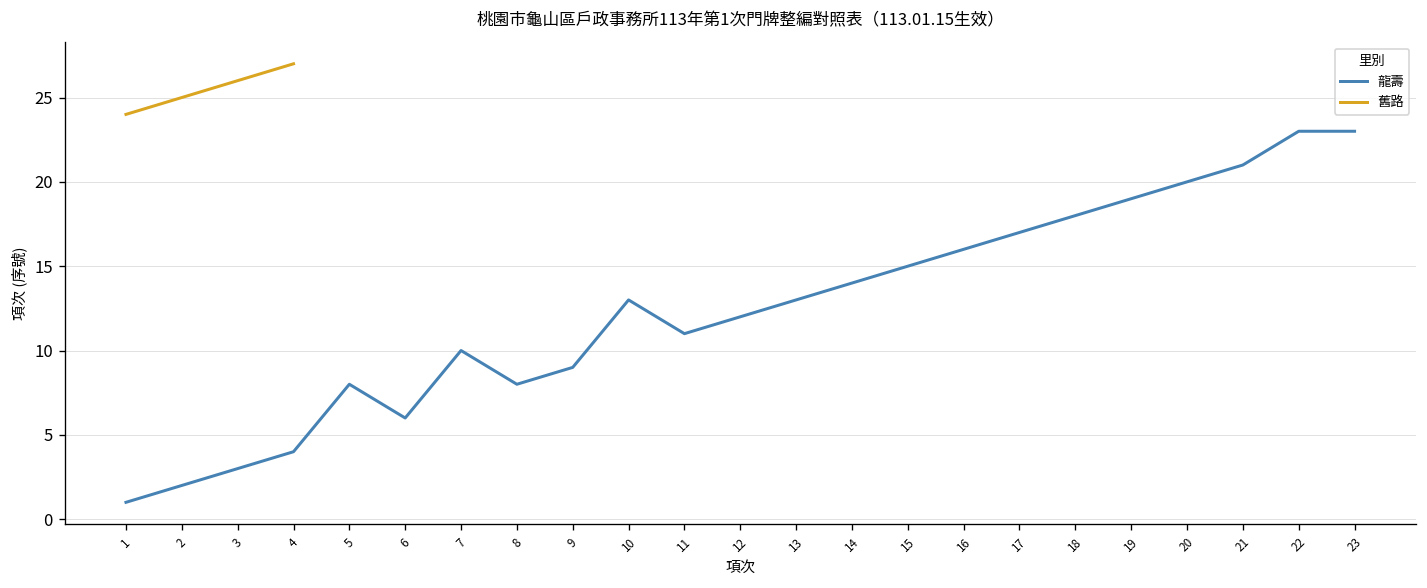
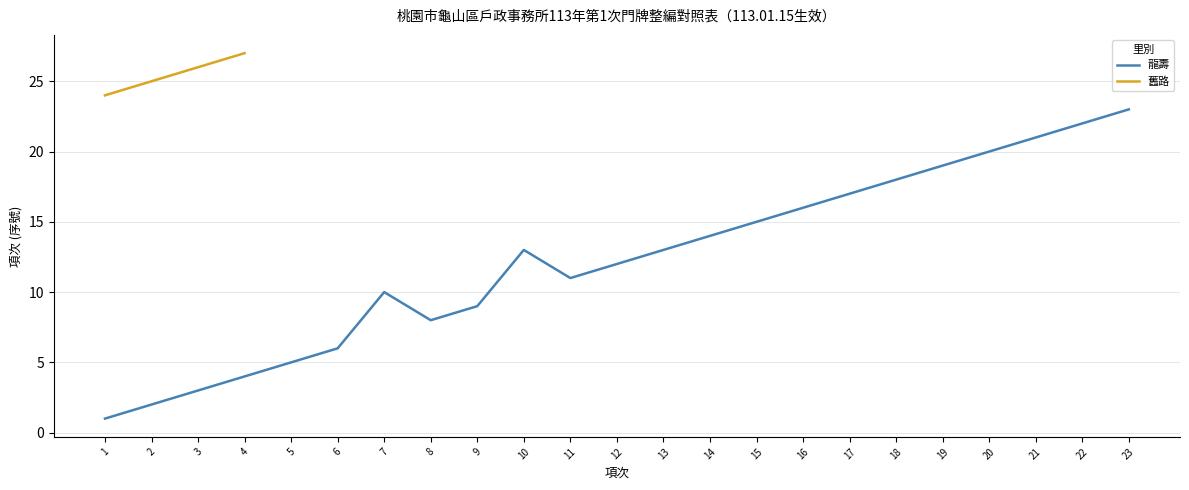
龍壽, 5: 8 -> 5
龍壽, 22: 23 -> 22
